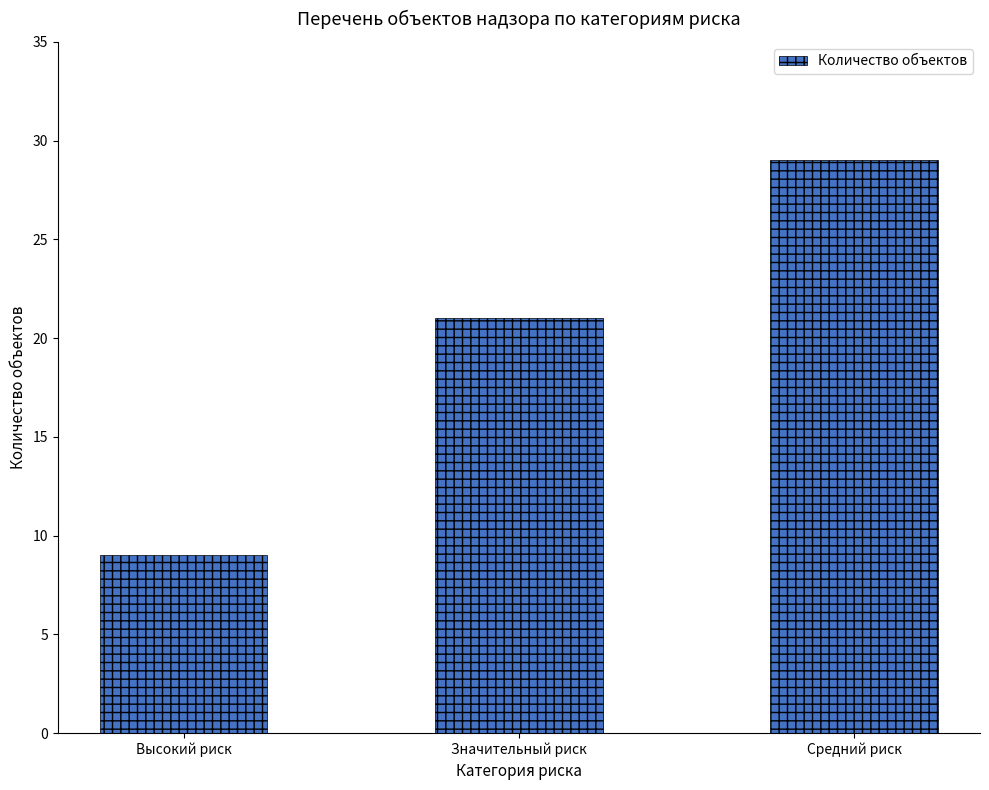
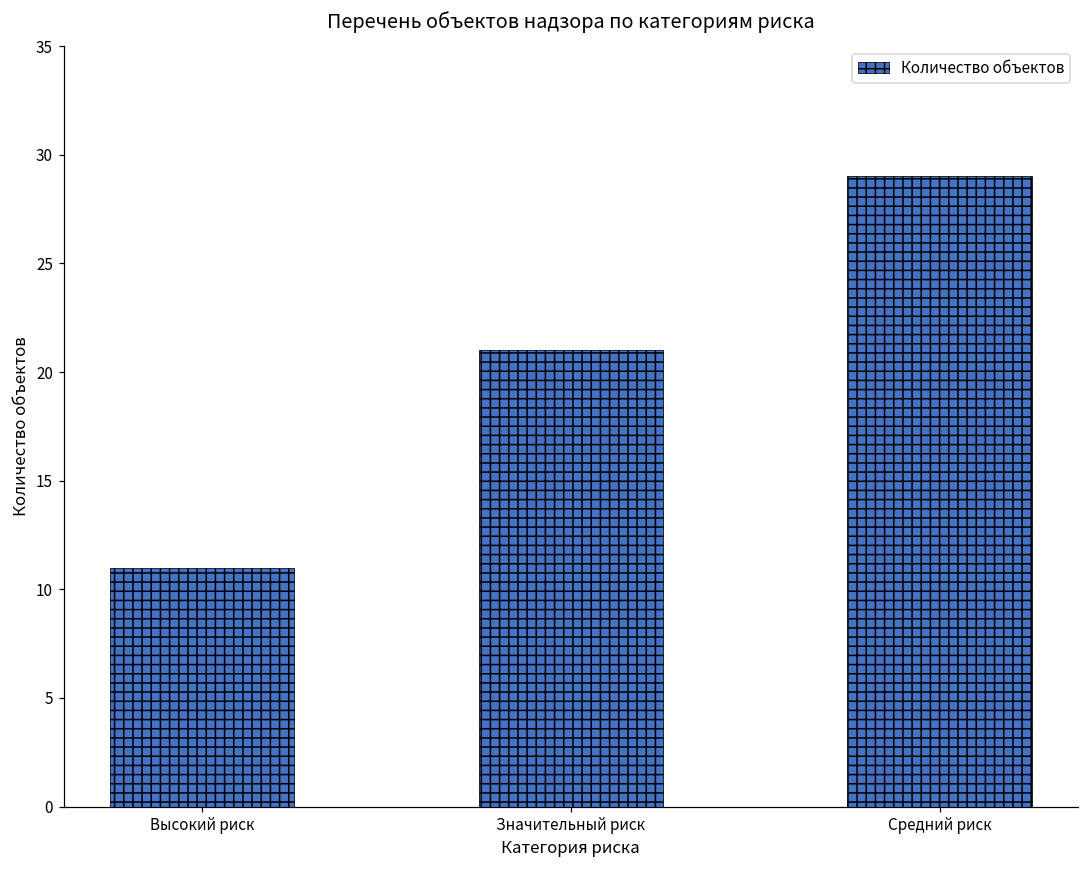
Высокий риск: 9 -> 11
